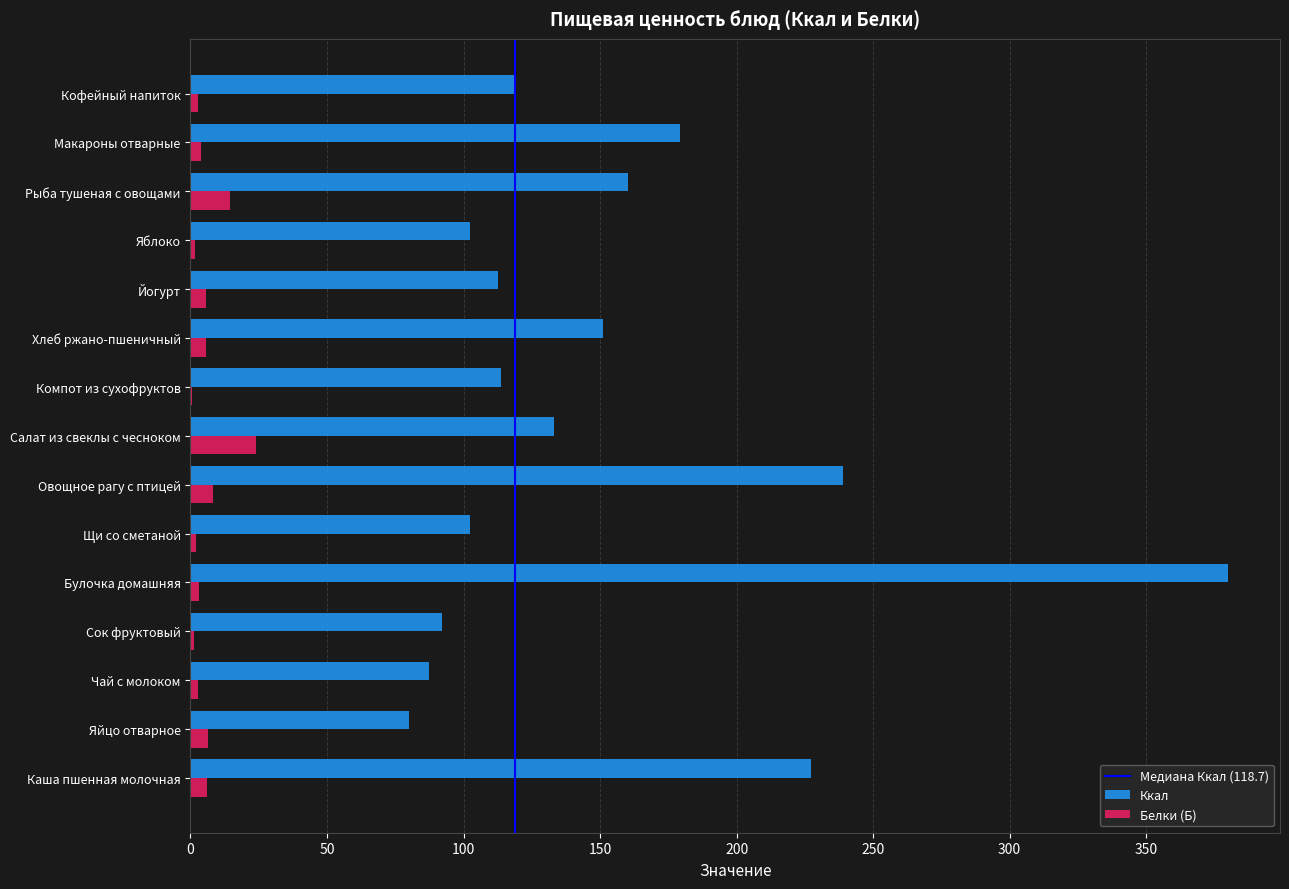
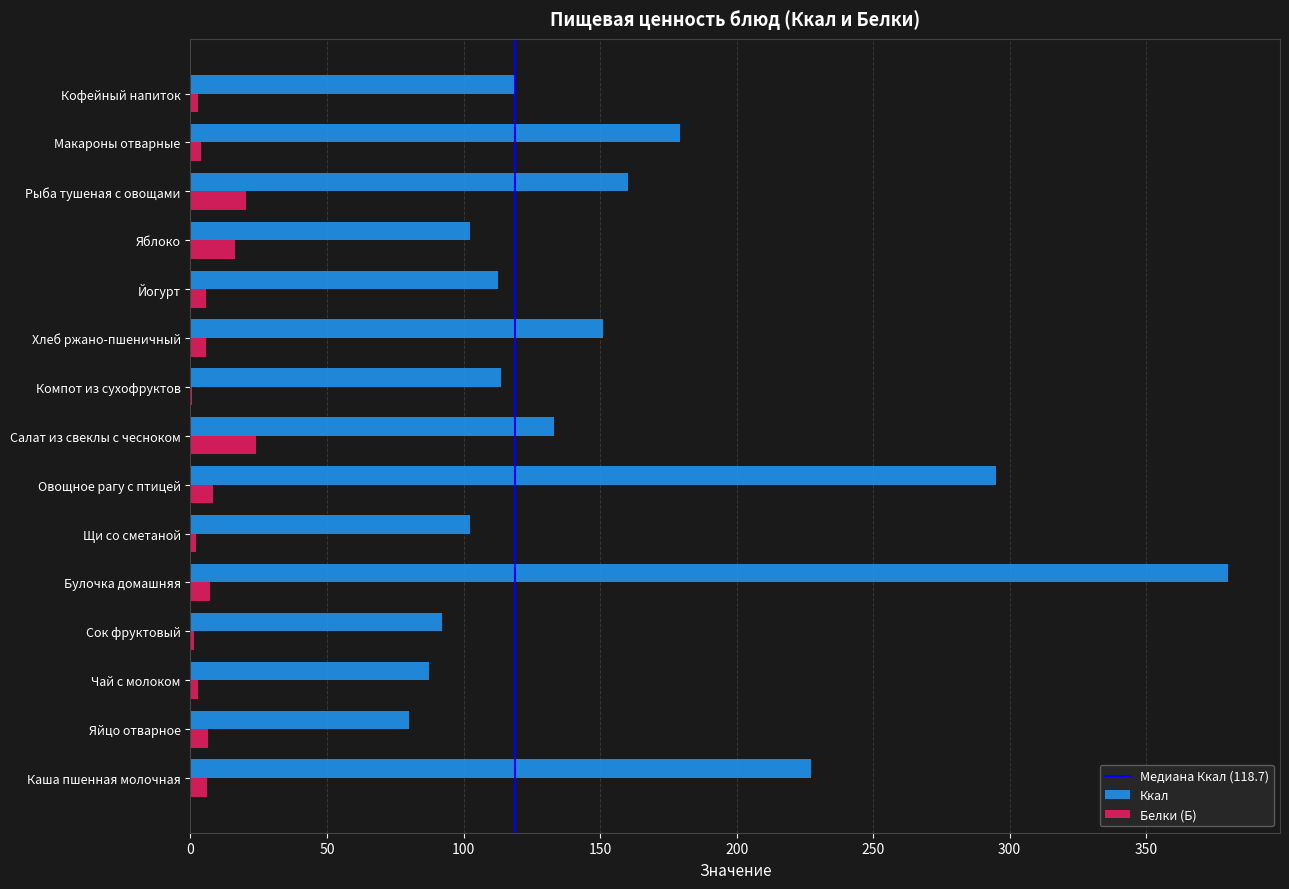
Белки (Б), Рыба тушеная с овощами: 15 -> 20
Белки (Б), Яблоко: 2 -> 16
Ккал, Овощное рагу с птицей: 239 -> 295
Белки (Б), Булочка домашняя: 3 -> 7
